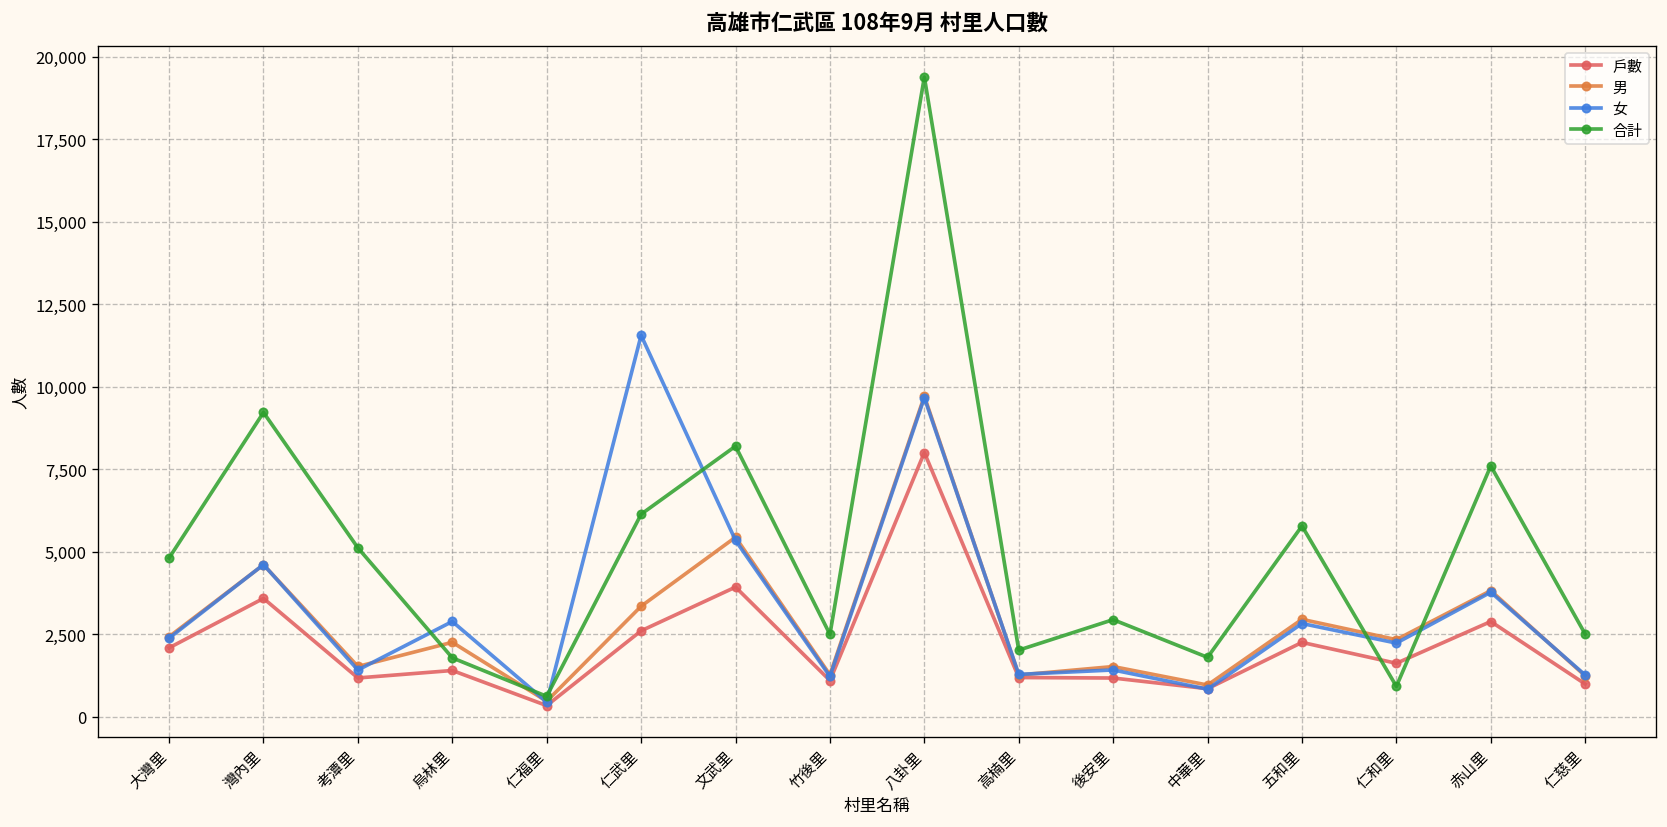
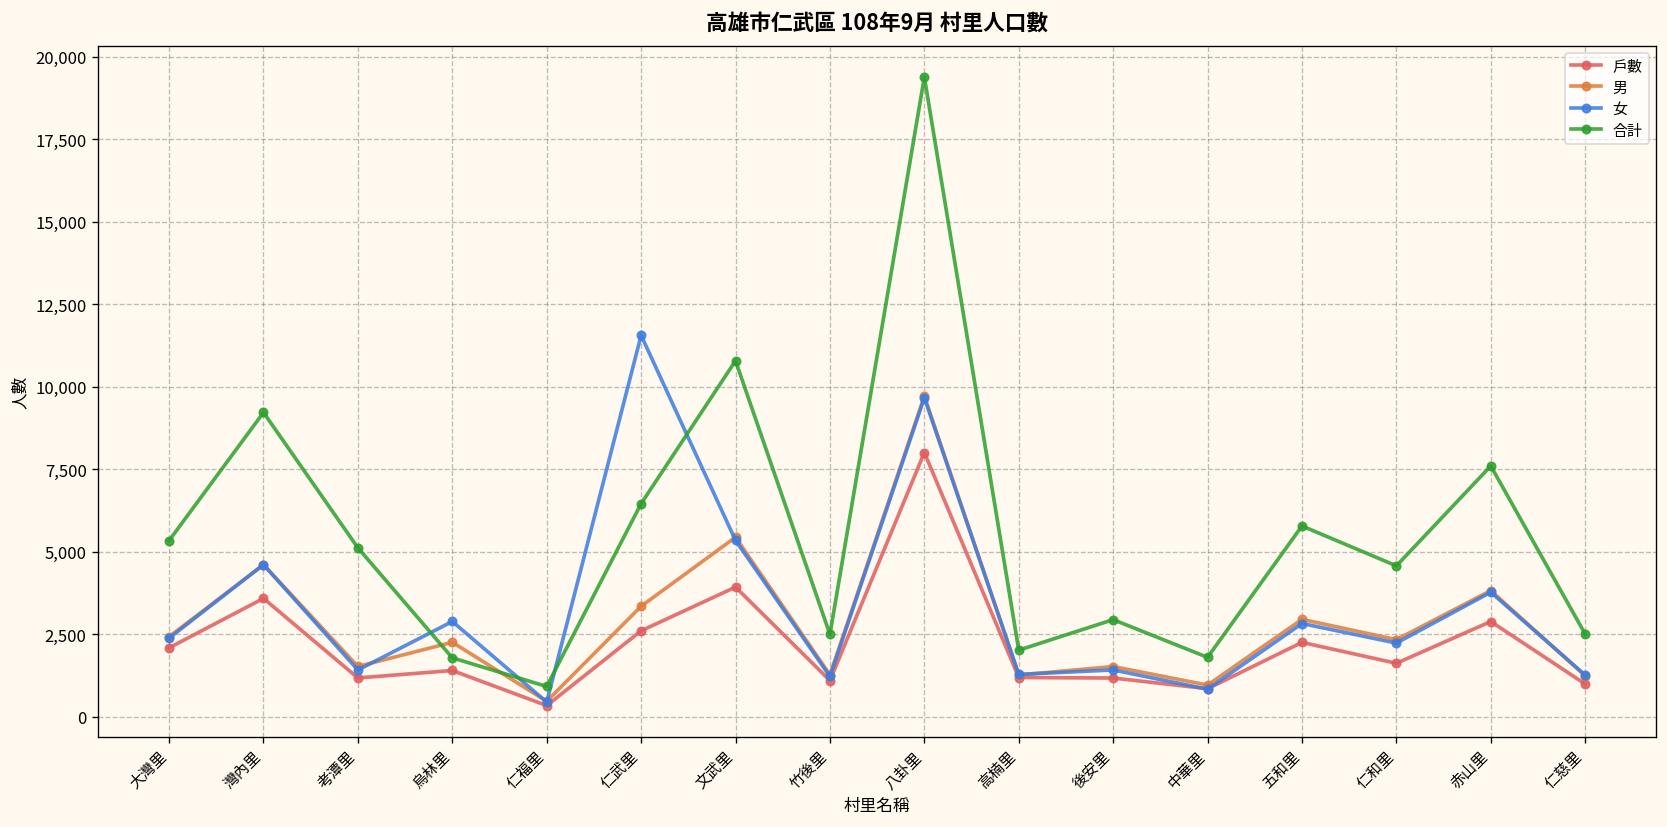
合計, 大灣里: 4,800 -> 5,300
合計, 仁福里: 600 -> 900
合計, 仁武里: 6,100 -> 6,500
合計, 文武里: 8,200 -> 10,800
合計, 仁和里: 900 -> 4,600
